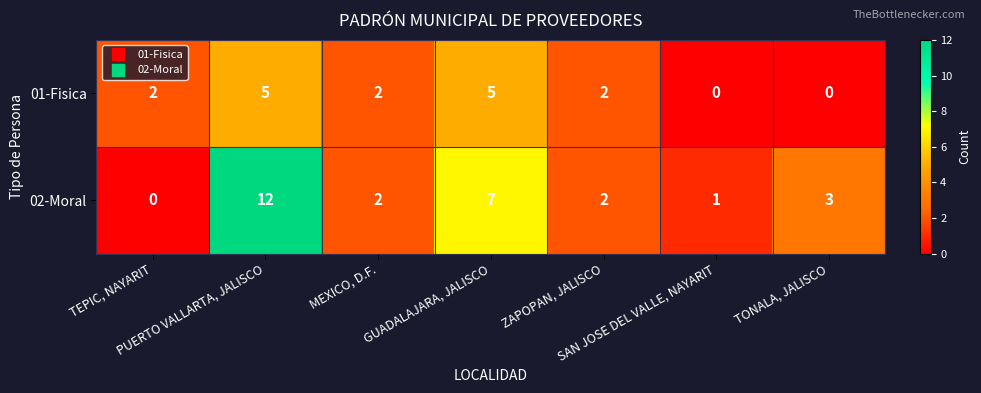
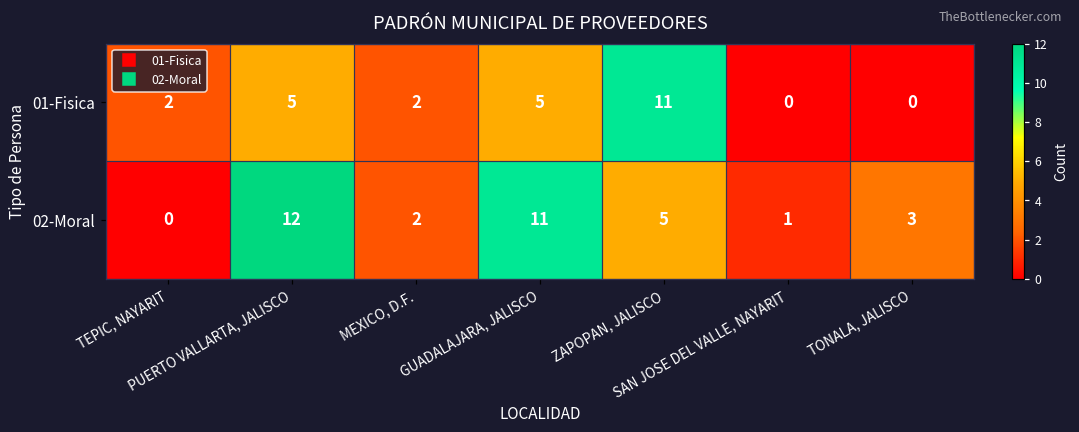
01-Fisica, ZAPOPAN, JALISCO: 2 -> 11
02-Moral, GUADALAJARA, JALISCO: 7 -> 11
02-Moral, ZAPOPAN, JALISCO: 2 -> 5
